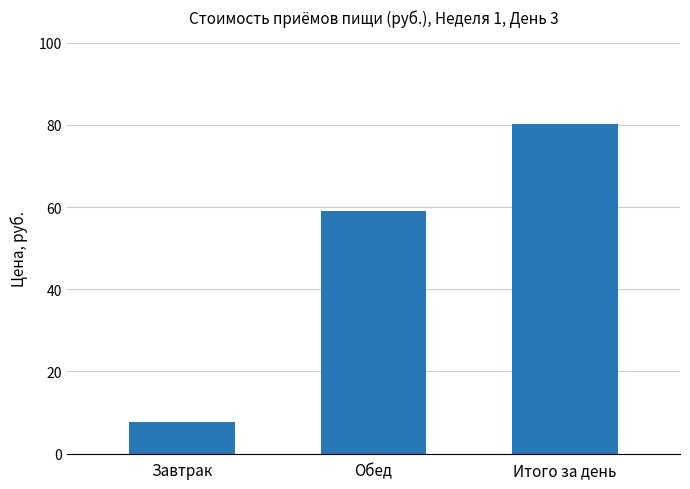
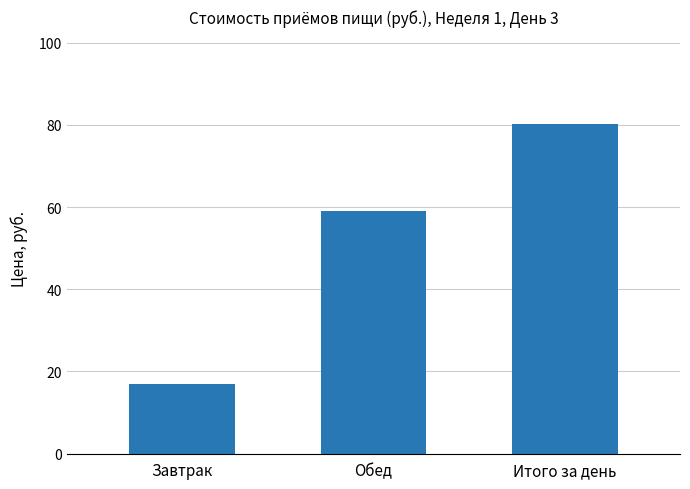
Завтрак: 8 -> 17
